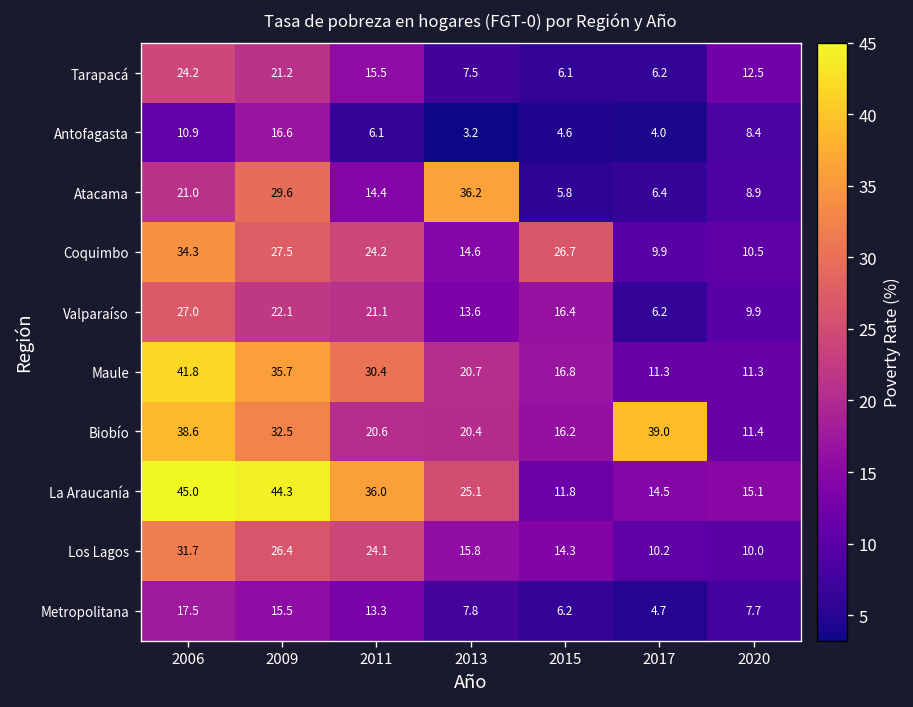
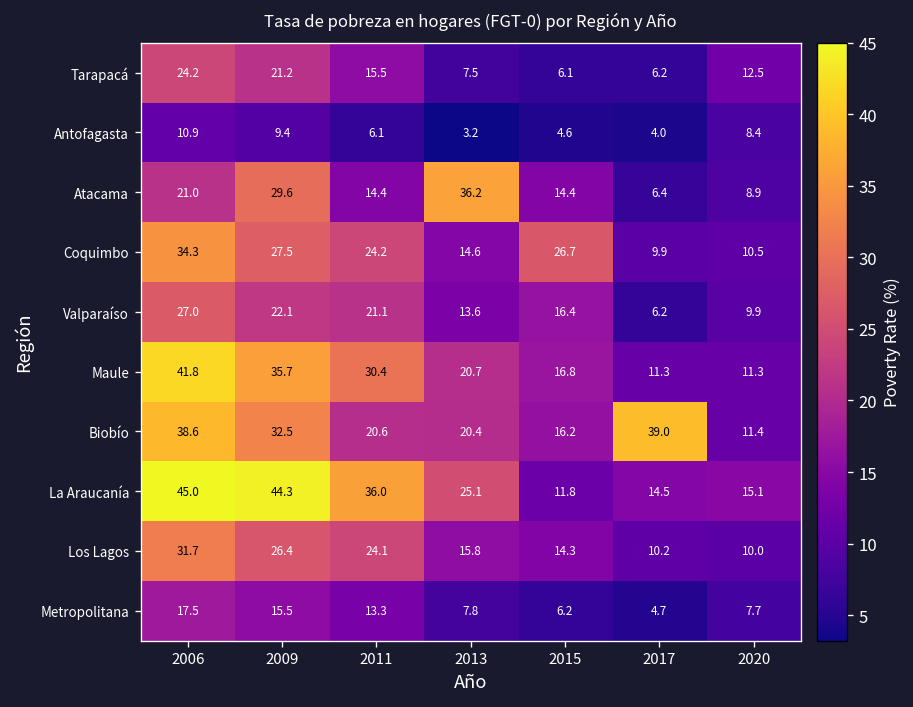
Antofagasta, 2009: 16.6 -> 9.4
Atacama, 2015: 5.8 -> 14.4
